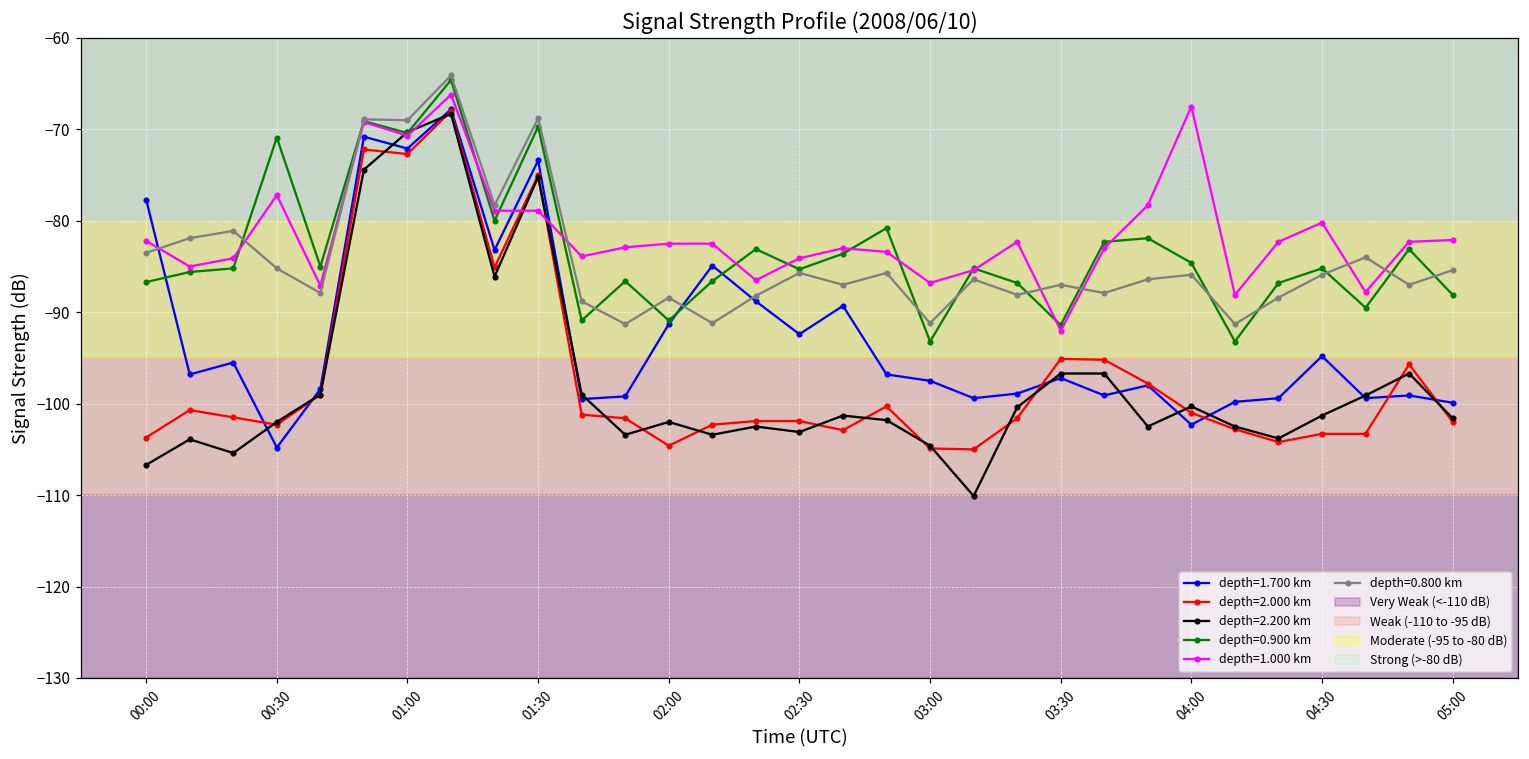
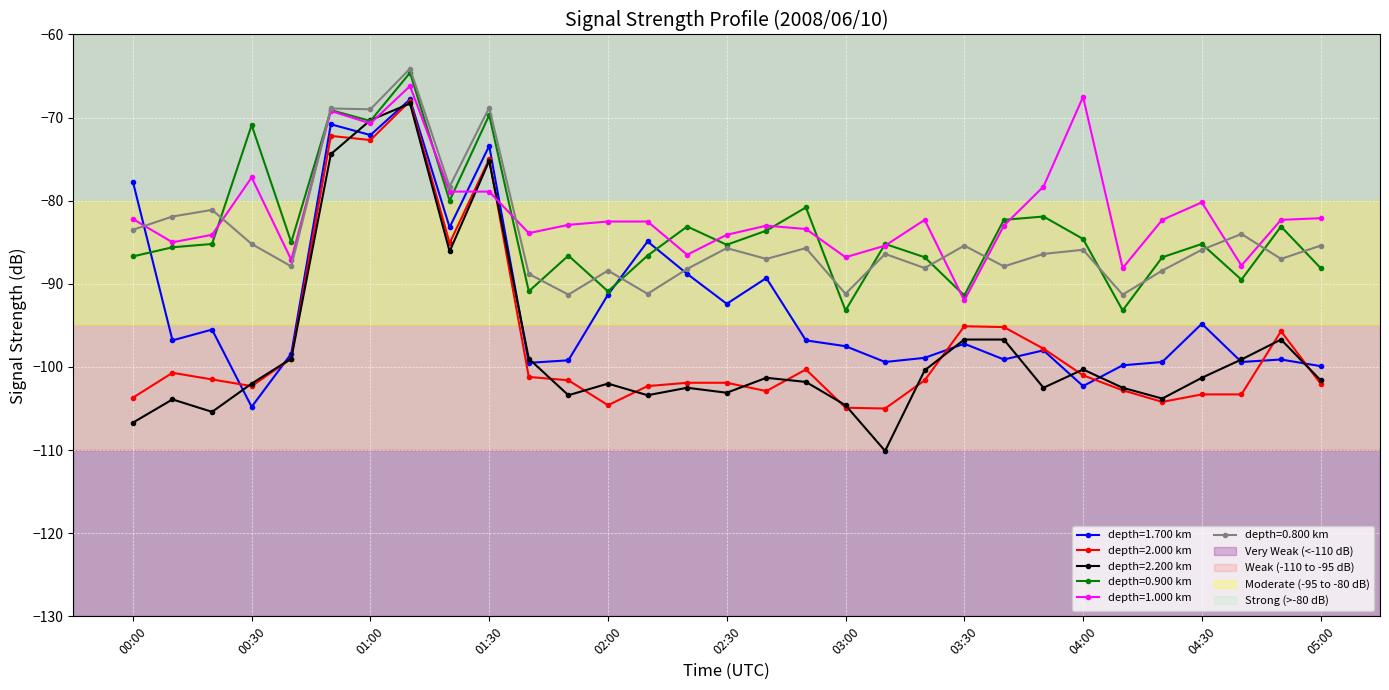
depth=0.800 km, 03:30: -87 -> -85
